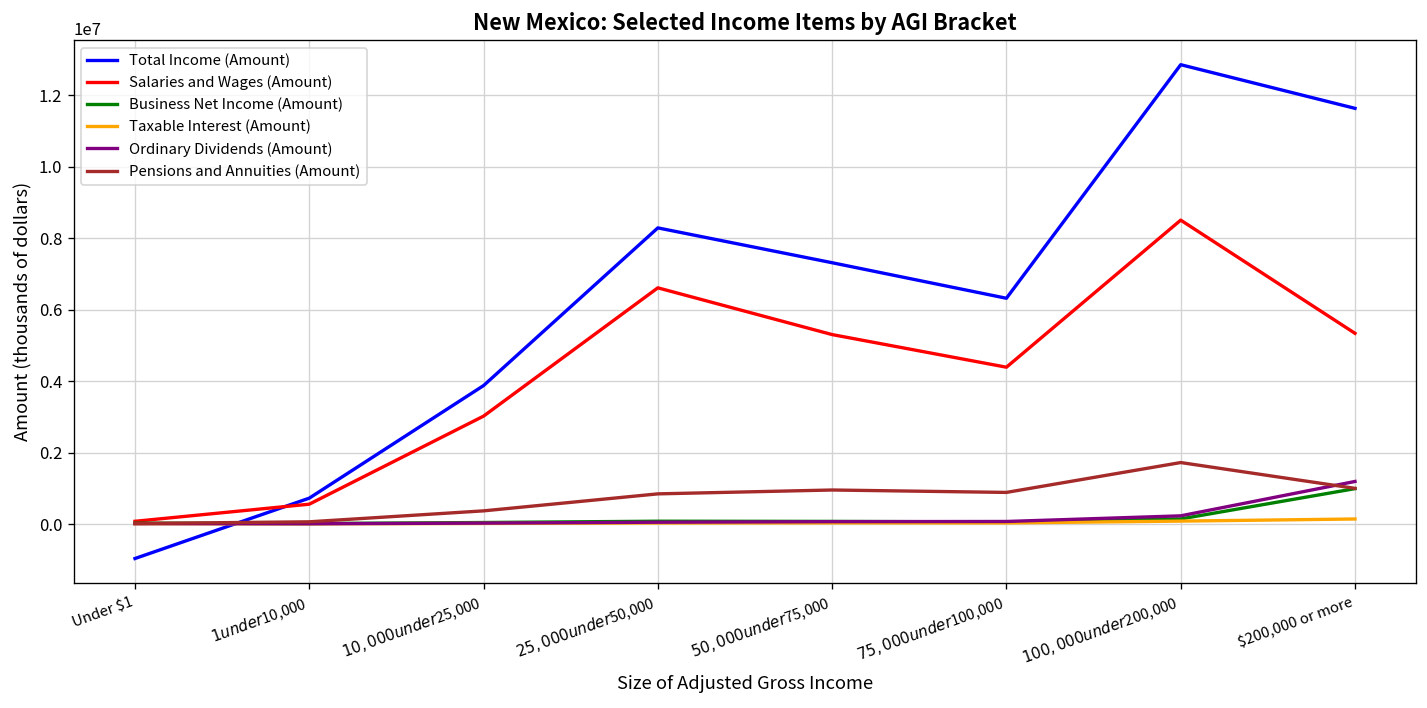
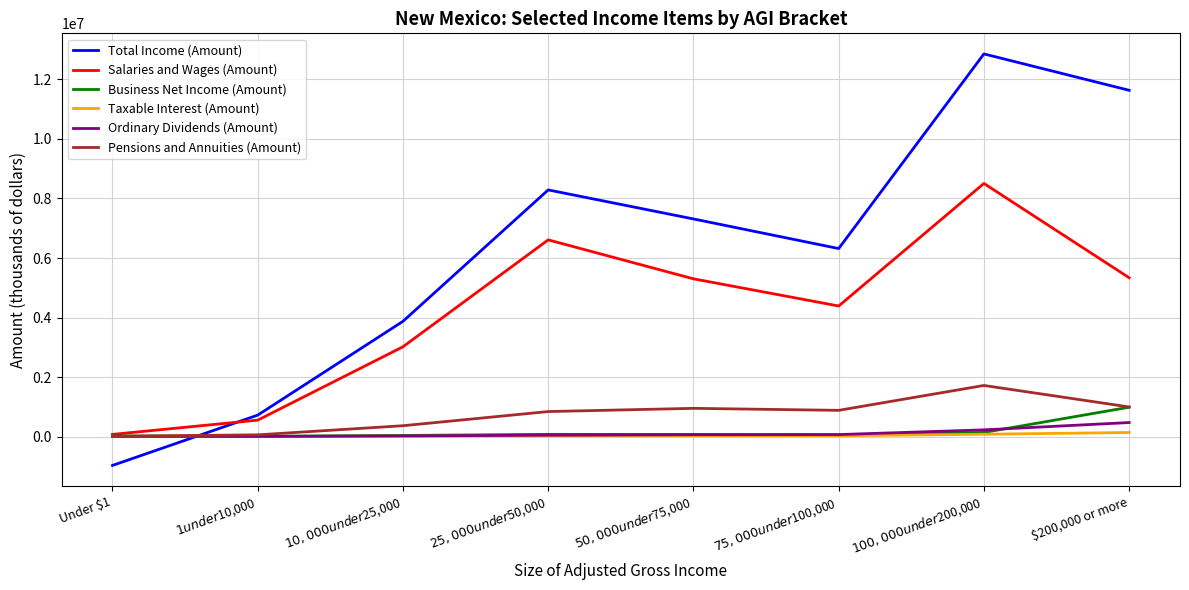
Ordinary Dividends (Amount), $200,000 or more: 1200000 -> 500000
